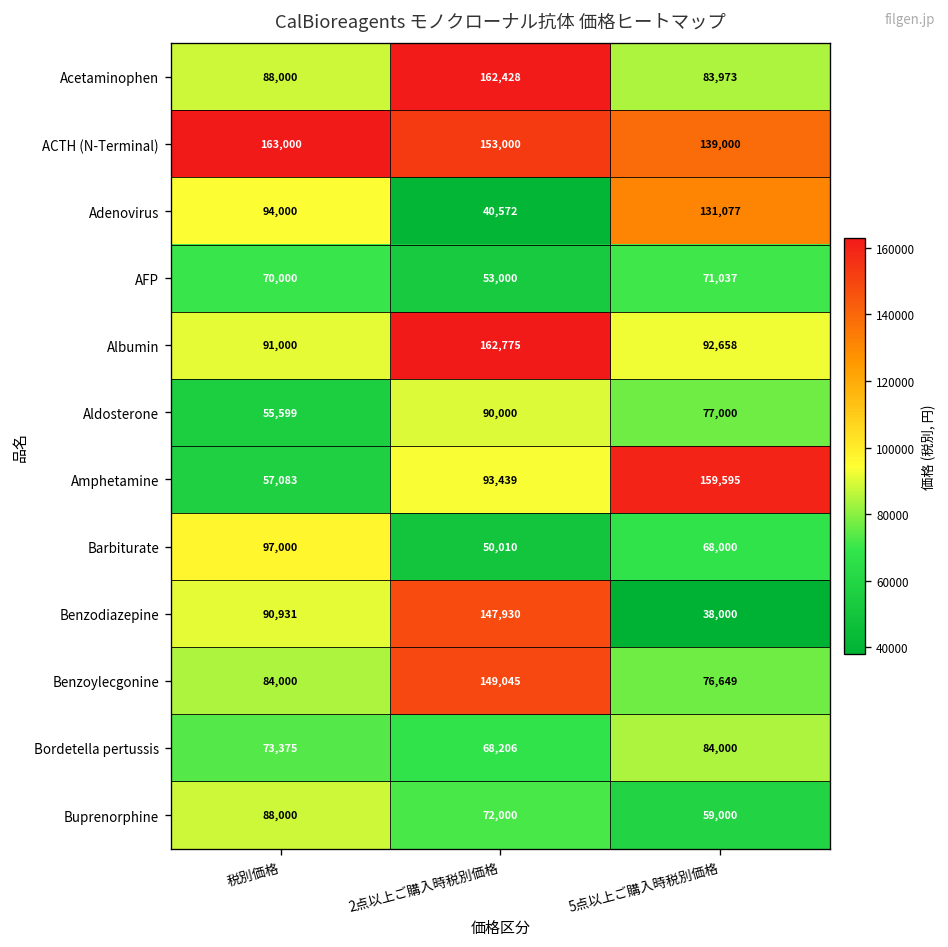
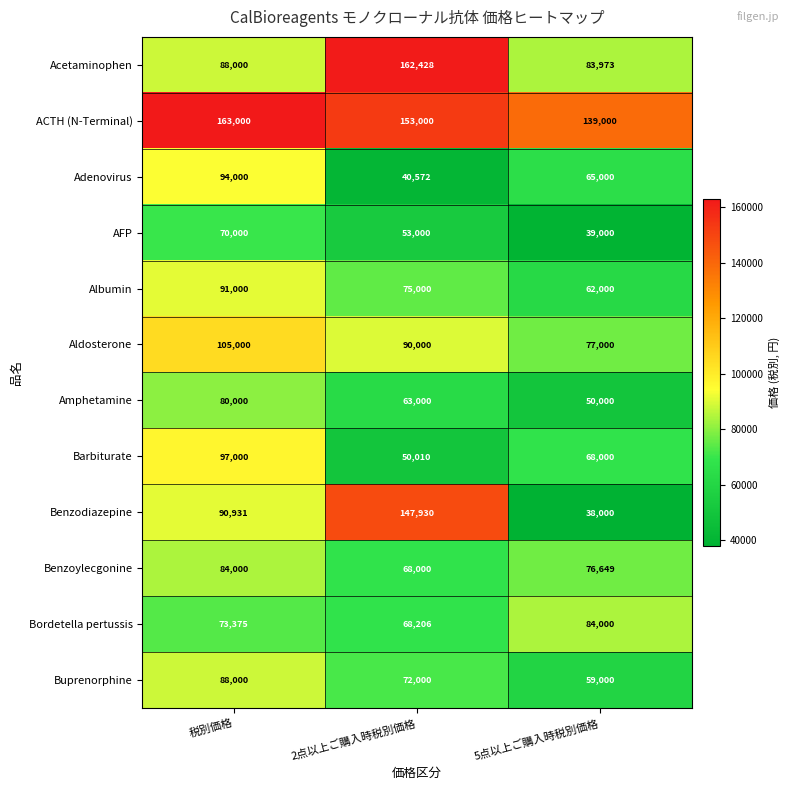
Adenovirus, 5点以上ご購入時税別価格: 131,077 -> 65,000
AFP, 5点以上ご購入時税別価格: 71,037 -> 39,000
Albumin, 2点以上ご購入時税別価格: 162,775 -> 75,000
Albumin, 5点以上ご購入時税別価格: 92,658 -> 62,000
Aldosterone, 税別価格: 55,599 -> 105,000
Amphetamine, 税別価格: 57,083 -> 80,000
Amphetamine, 2点以上ご購入時税別価格: 93,439 -> 63,000
Amphetamine, 5点以上ご購入時税別価格: 159,595 -> 50,000
Benzoylecgonine, 2点以上ご購入時税別価格: 149,045 -> 68,000
